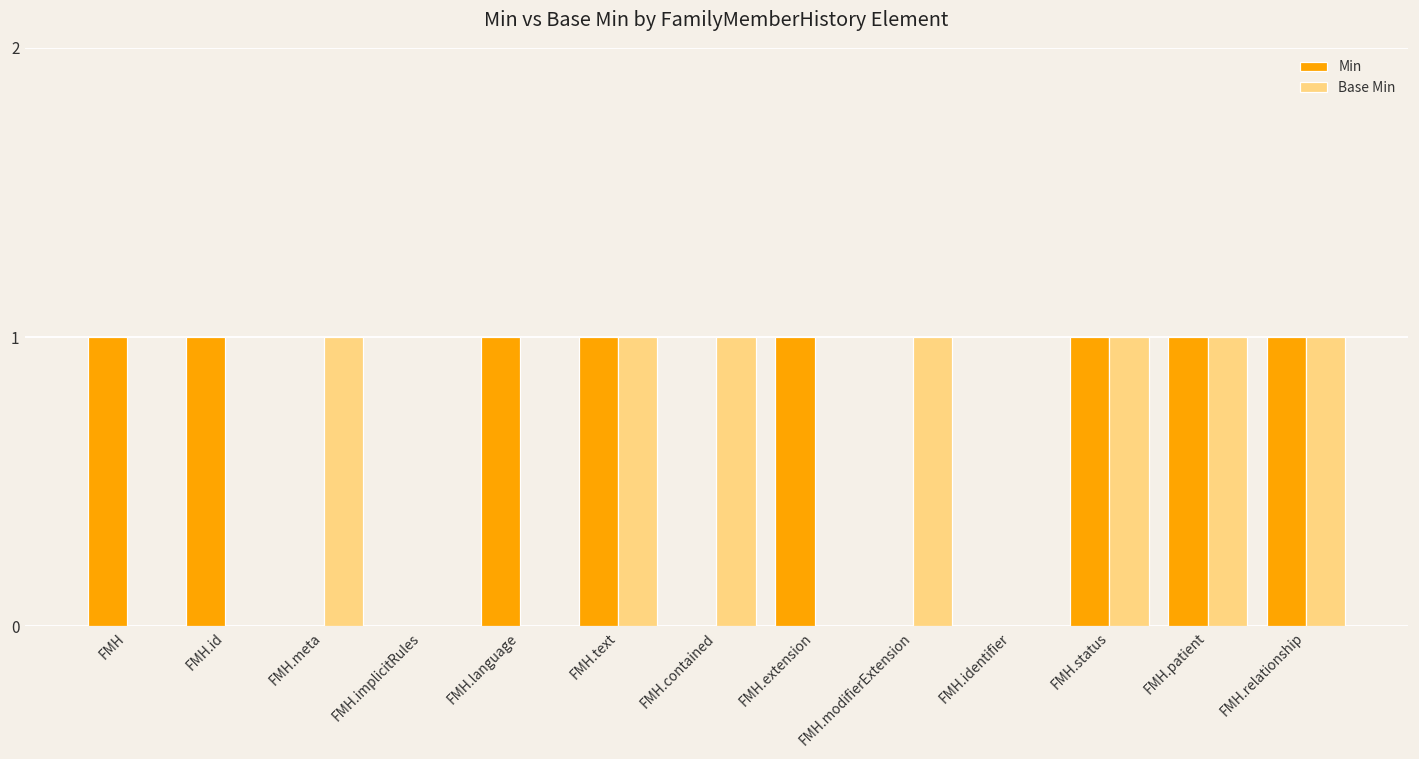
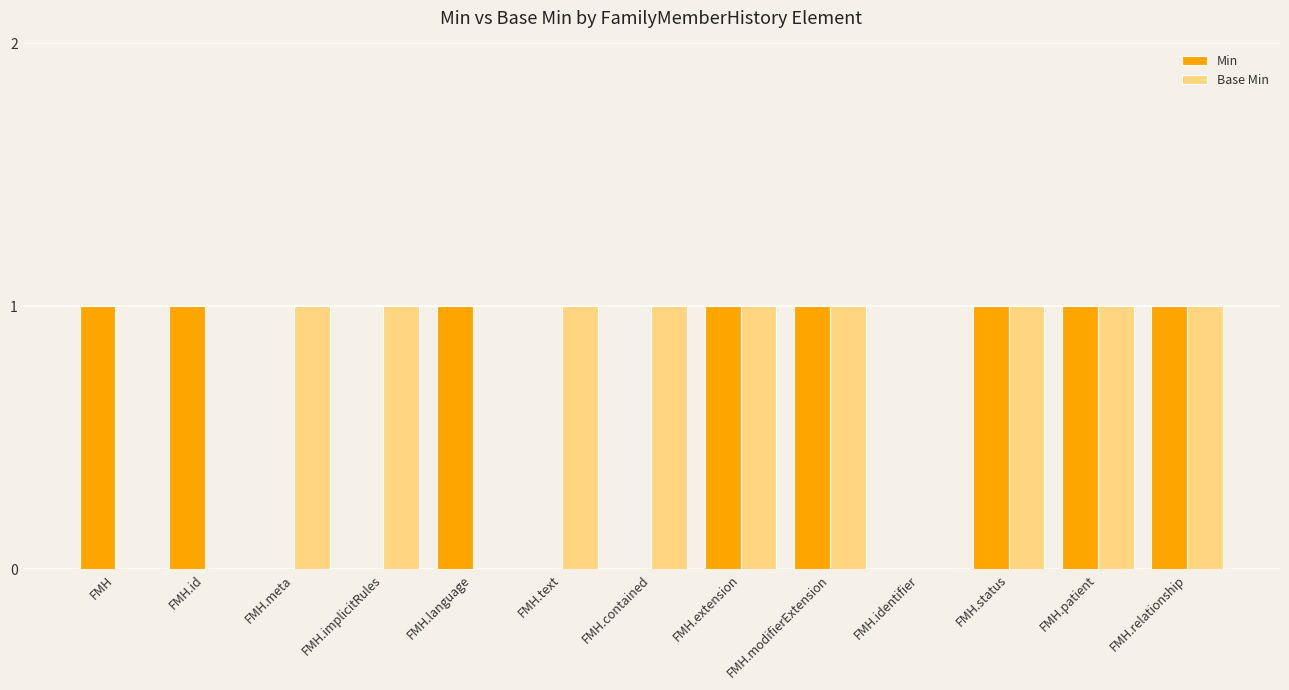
Base Min, FMH.implicitRules: 0 -> 1
Min, FMH.text: 1 -> 0
Base Min, FMH.extension: 0 -> 1
Min, FMH.modifierExtension: 0 -> 1
